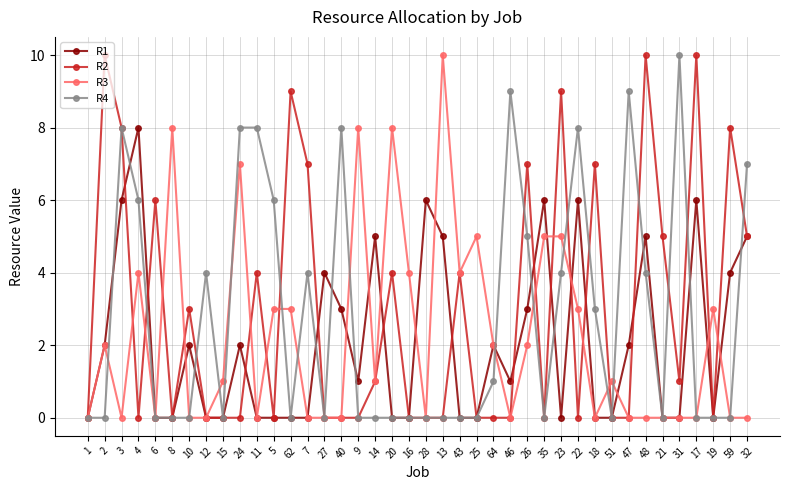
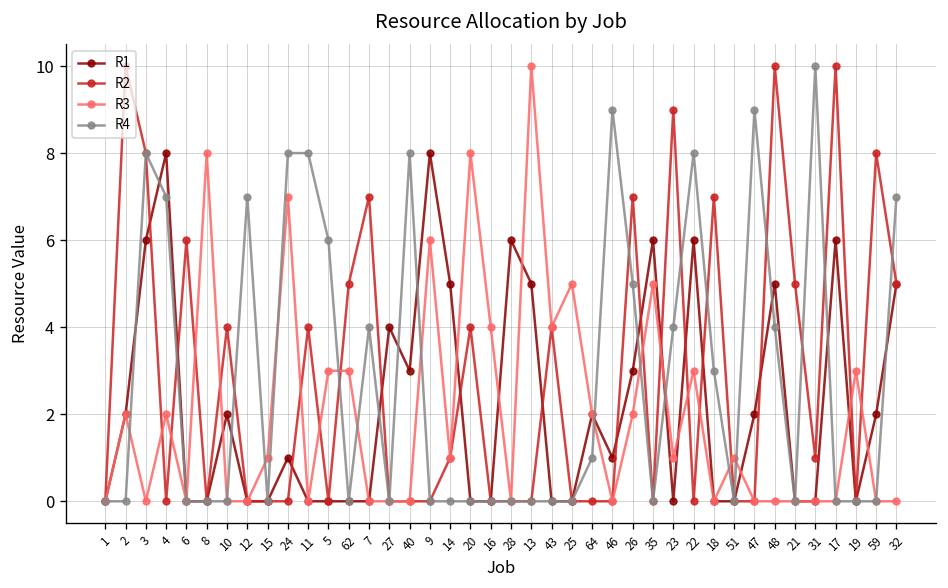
R3, 4: 4 -> 2
R4, 4: 6 -> 7
R2, 10: 3 -> 4
R4, 12: 4 -> 7
R1, 24: 2 -> 1
R2, 62: 9 -> 5
R1, 9: 1 -> 8
R3, 9: 8 -> 6
R3, 23: 5 -> 1
R1, 59: 4 -> 2
